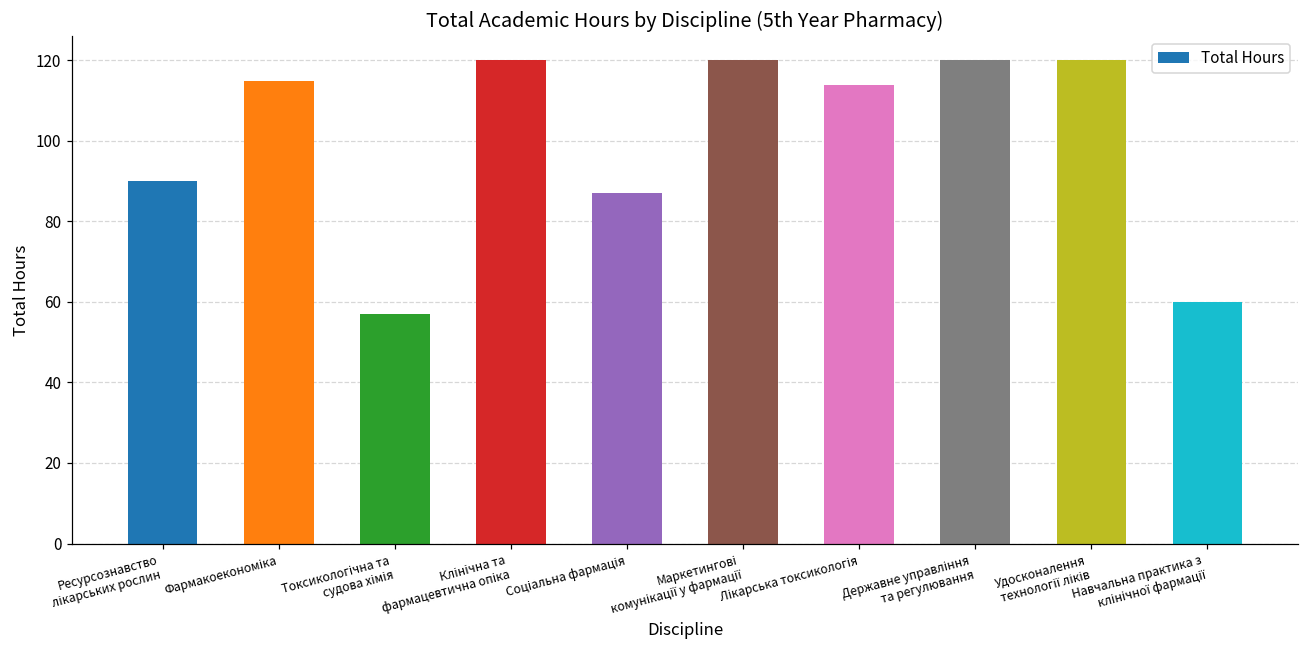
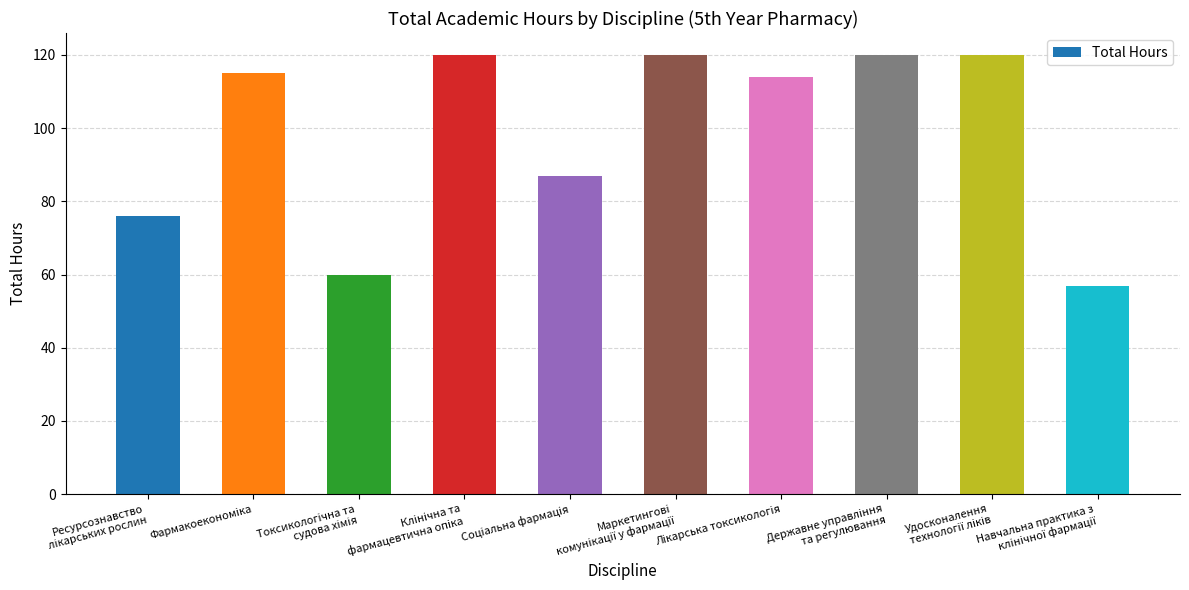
Ресурсознавство лікарських рослин: 90 -> 76
Токсикологічна та судова хімія: 57 -> 60
Навчальна практика з клінічної фармації: 60 -> 57
